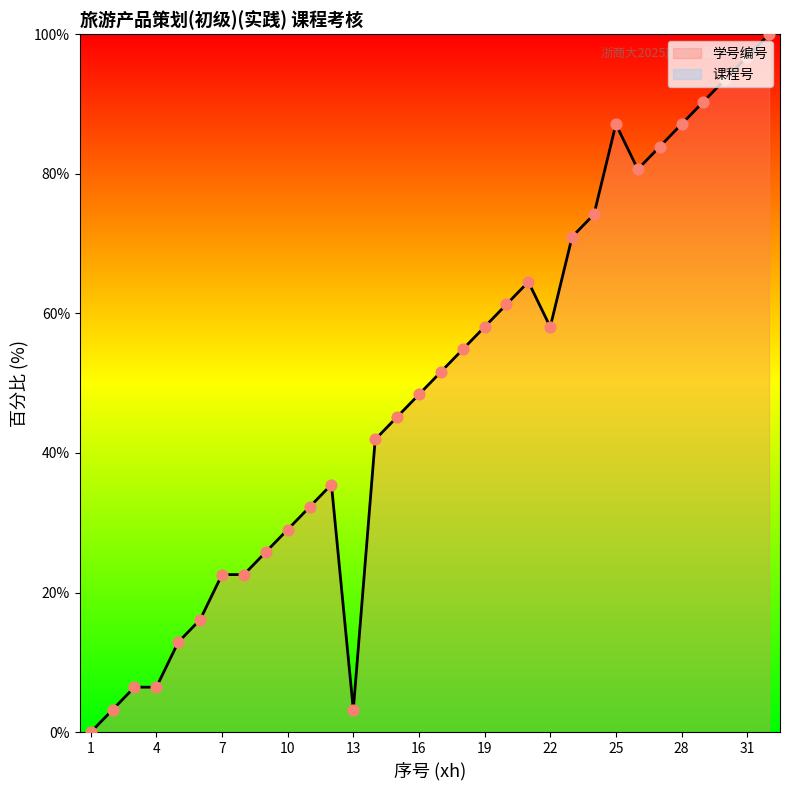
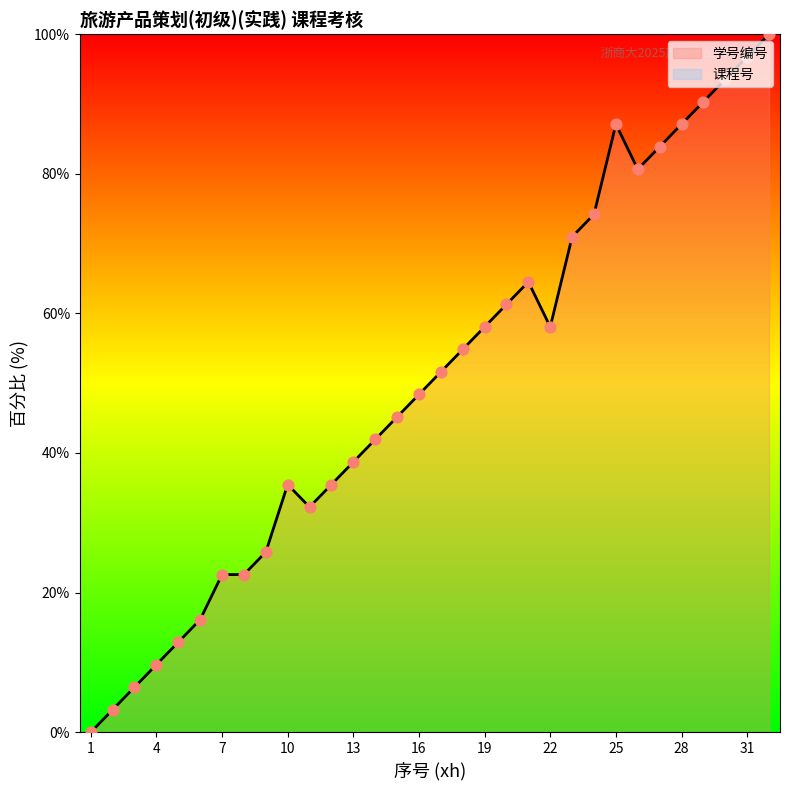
4: 6% -> 10%
10: 29% -> 35%
13: 3% -> 39%
